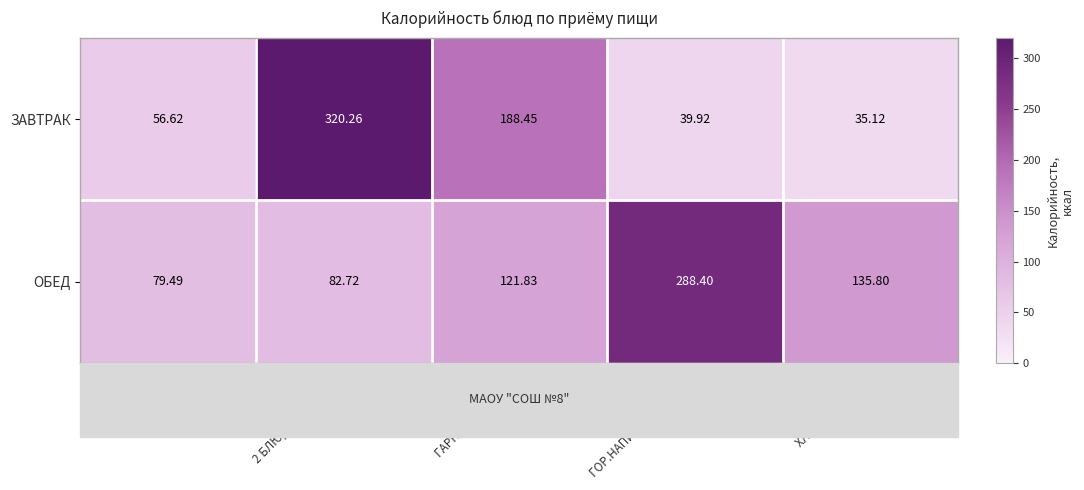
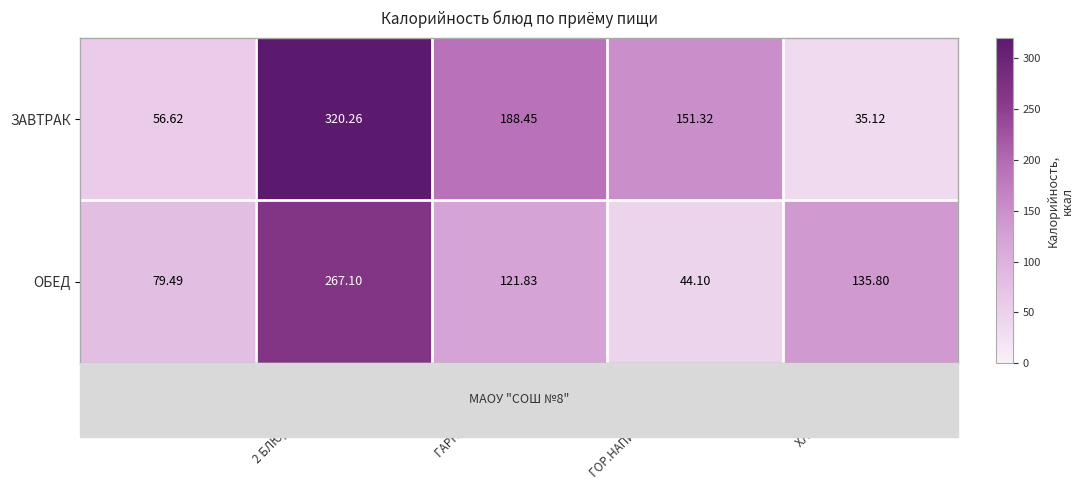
ЗАВТРАК, ГОР.НАПИТОК / ГАРНИР: 39.92 -> 151.32
ОБЕД, 2 БЛЮДО / 1 БЛЮДО: 82.72 -> 267.10
ОБЕД, ГОР.НАПИТОК / ГАРНИР: 288.40 -> 44.10
